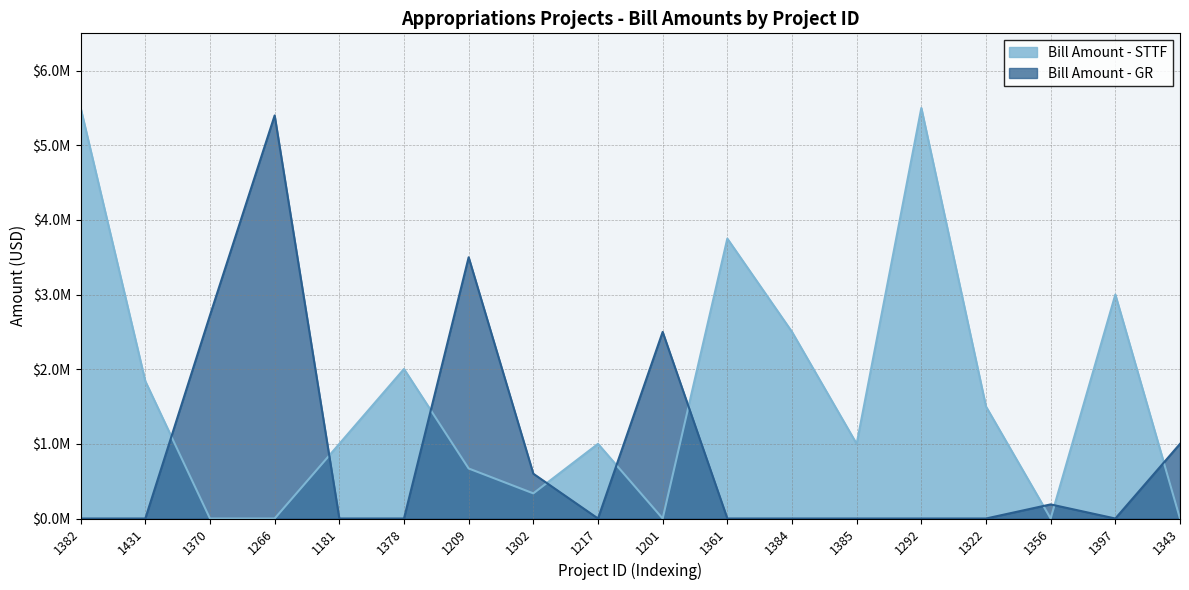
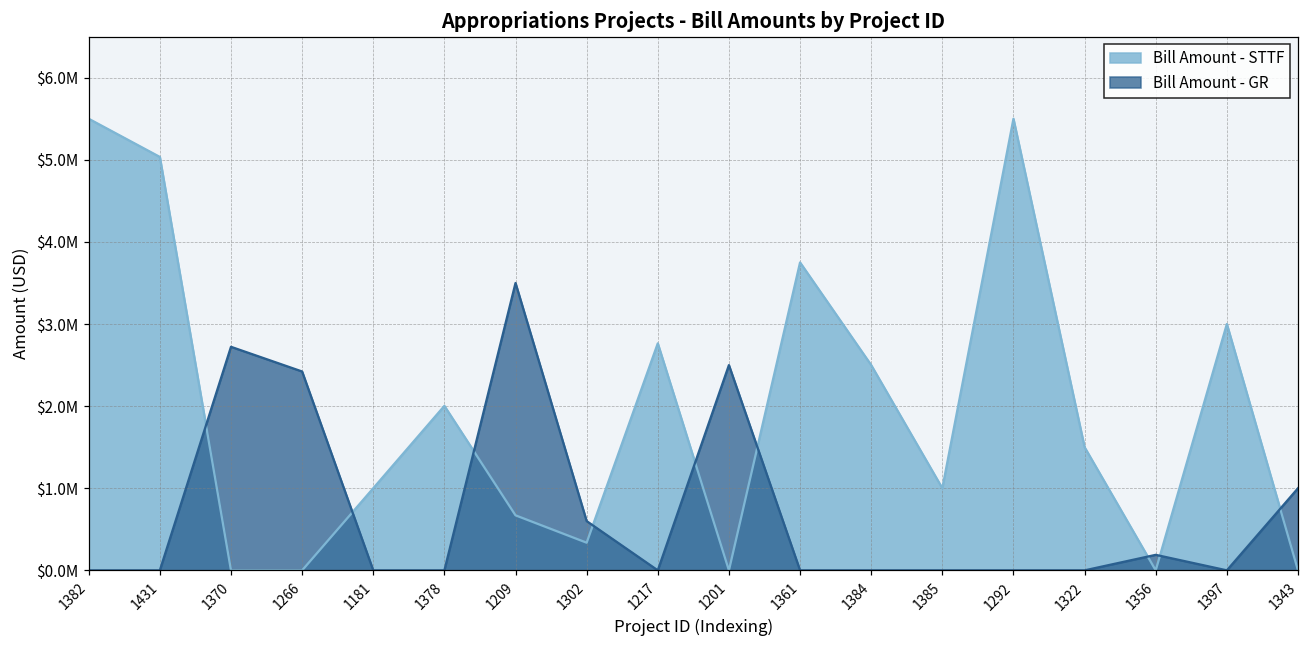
Bill Amount - STTF, 1431: $1800000 -> $5000000
Bill Amount - GR, 1266: $5400000 -> $2400000
Bill Amount - STTF, 1217: $1000000 -> $2800000
